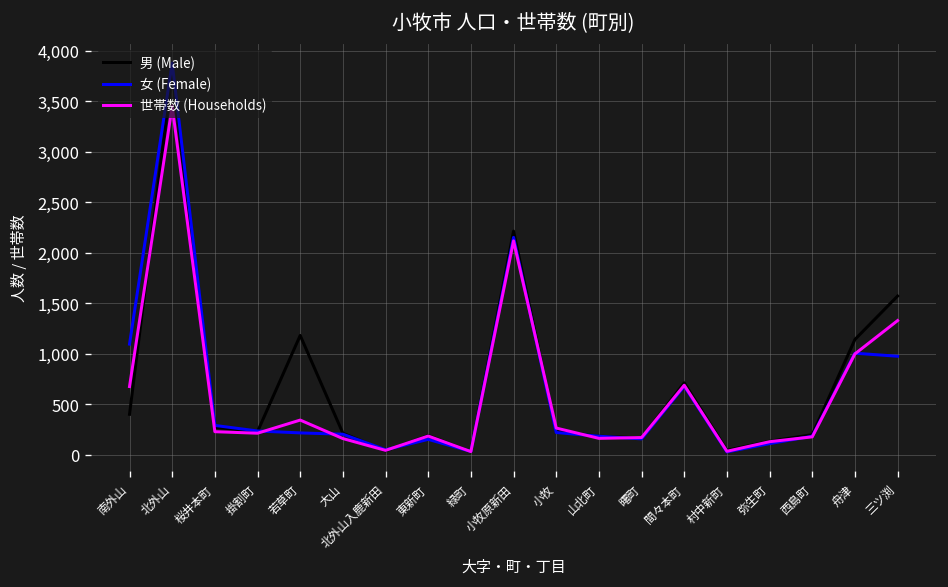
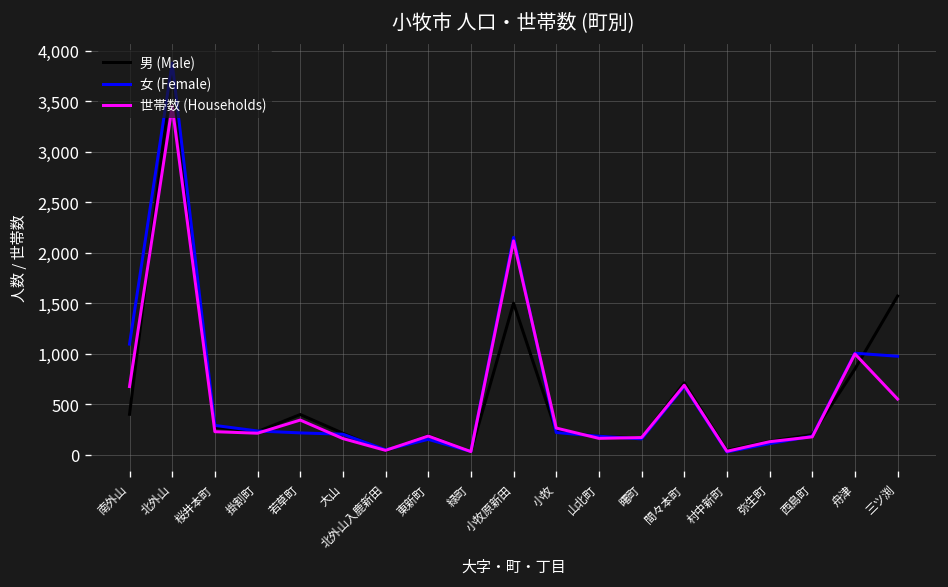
男 (Male), 若草町: 1,200 -> 400
男 (Male), 小牧原新田: 2,200 -> 1,500
男 (Male), 舟津: 1,100 -> 800
世帯数 (Households), 三ツ渕: 1,300 -> 600
